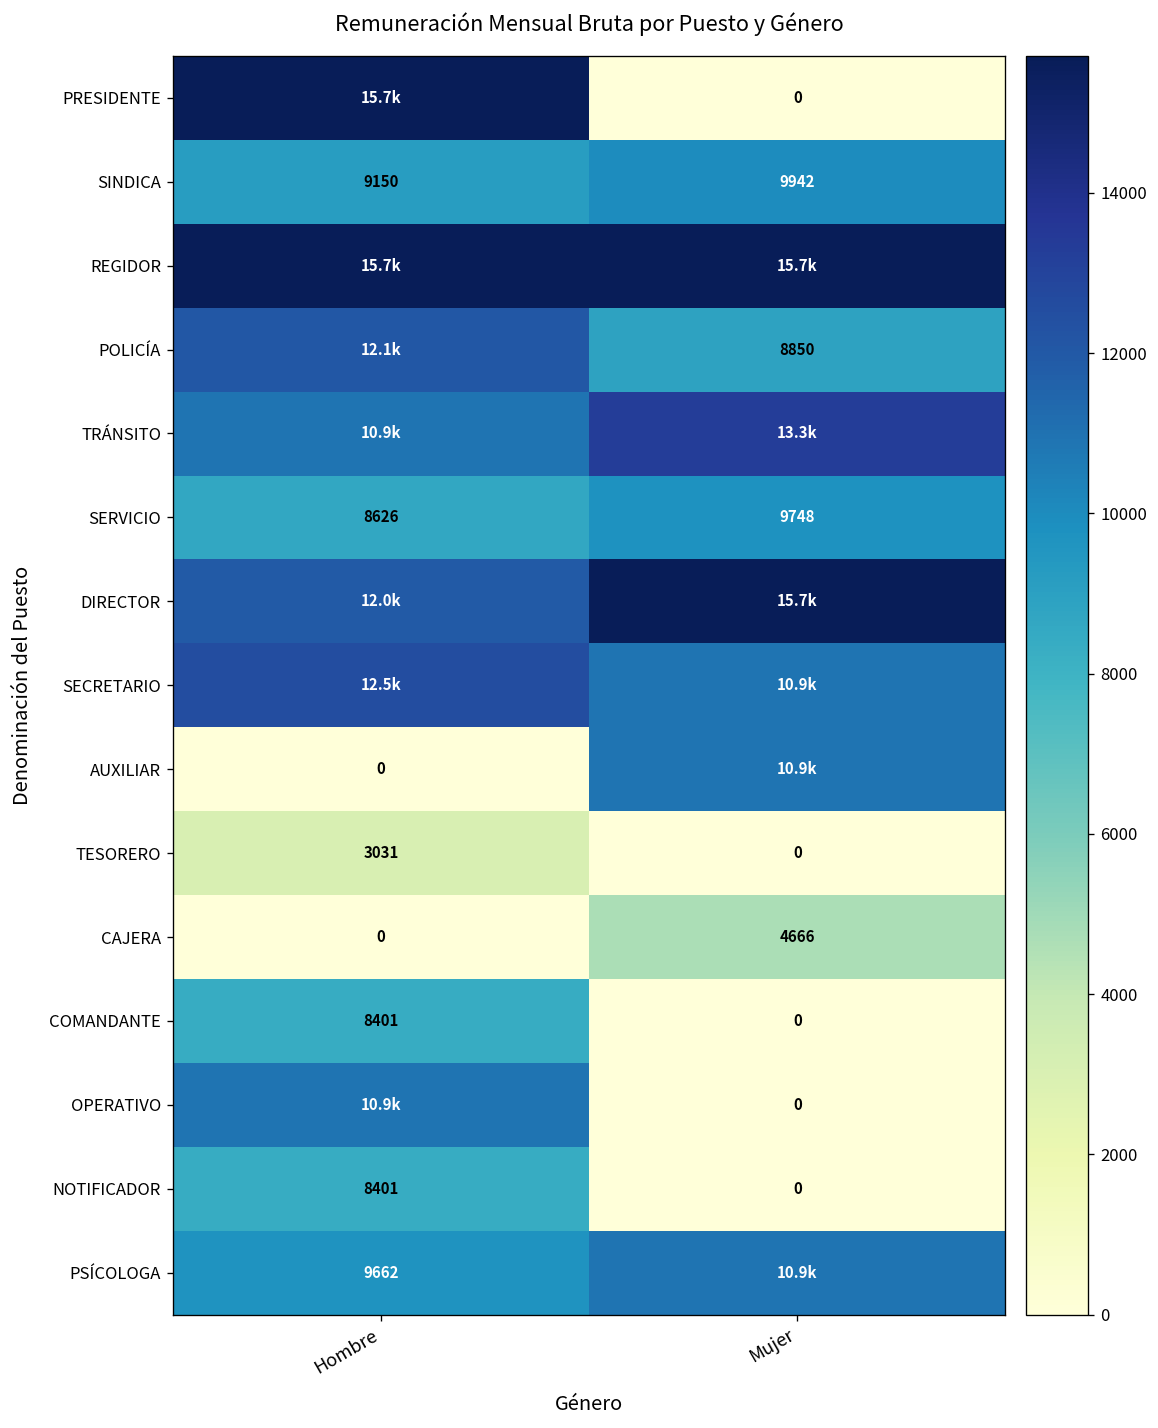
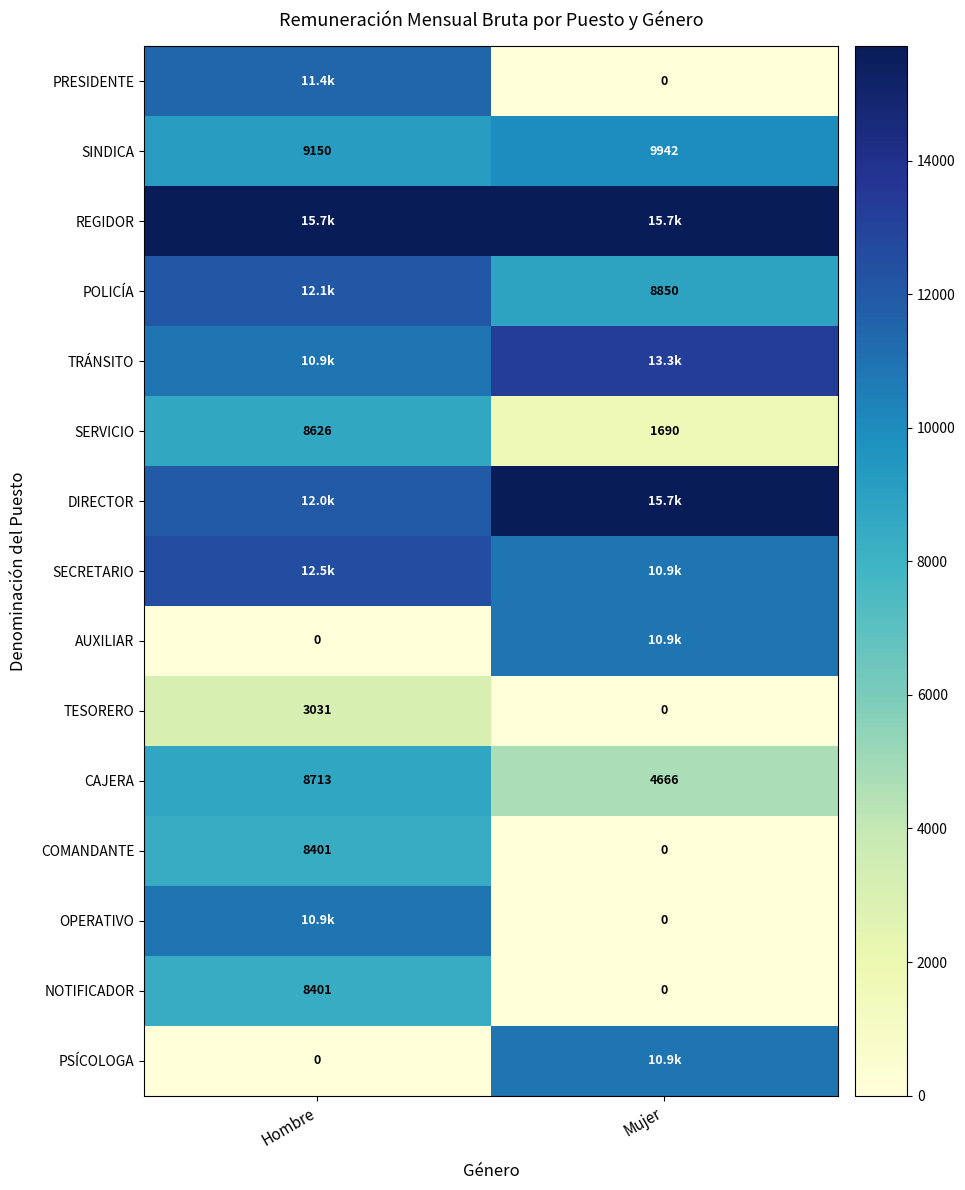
PRESIDENTE, Hombre: 15.7k -> 11.4k
SERVICIO, Mujer: 9748 -> 1690
CAJERA, Hombre: 0 -> 8713
PSÍCOLOGA, Hombre: 9662 -> 0
